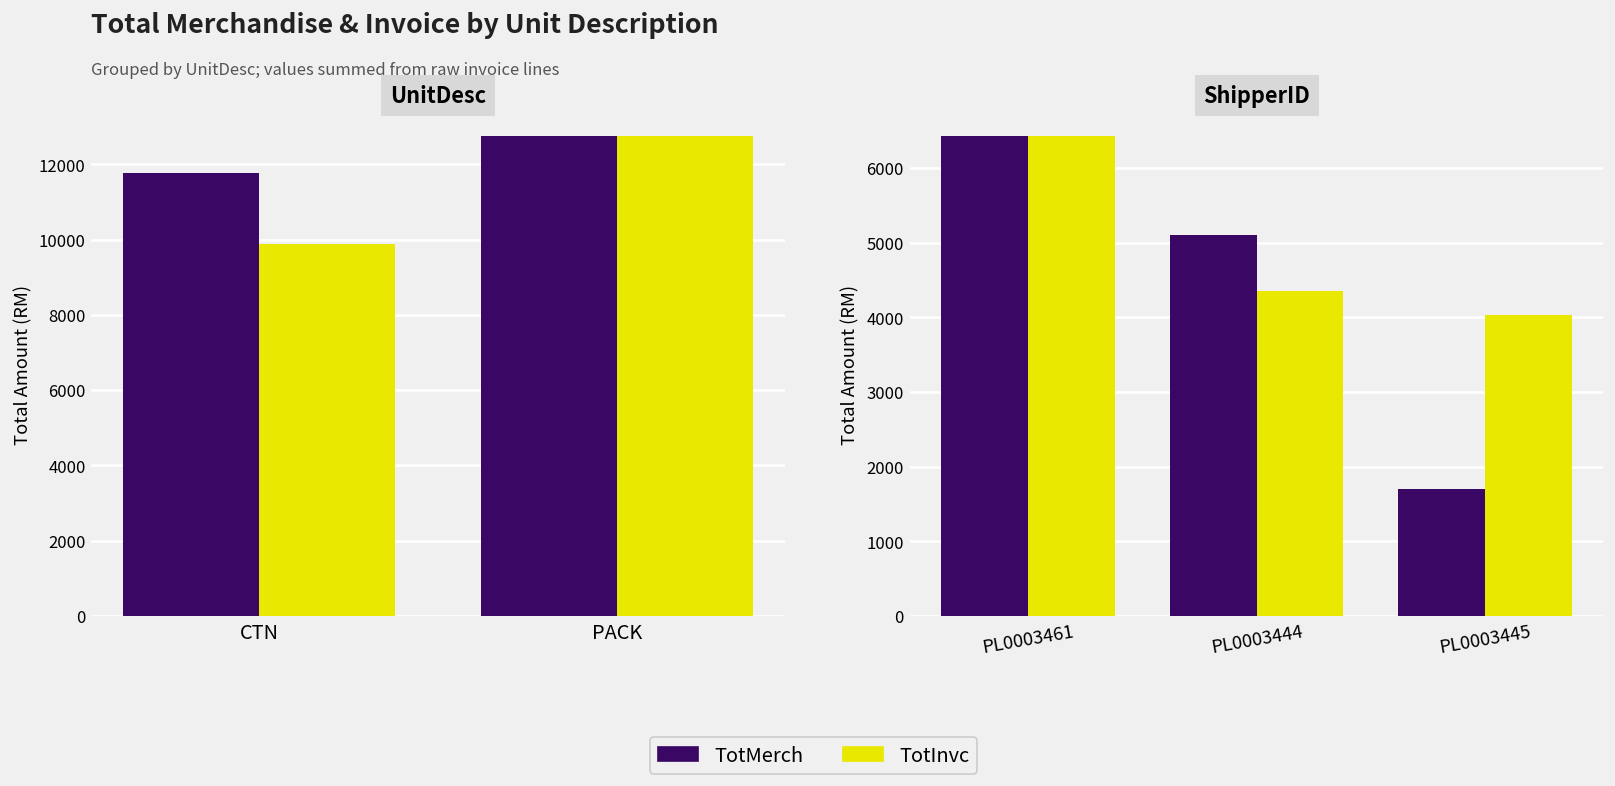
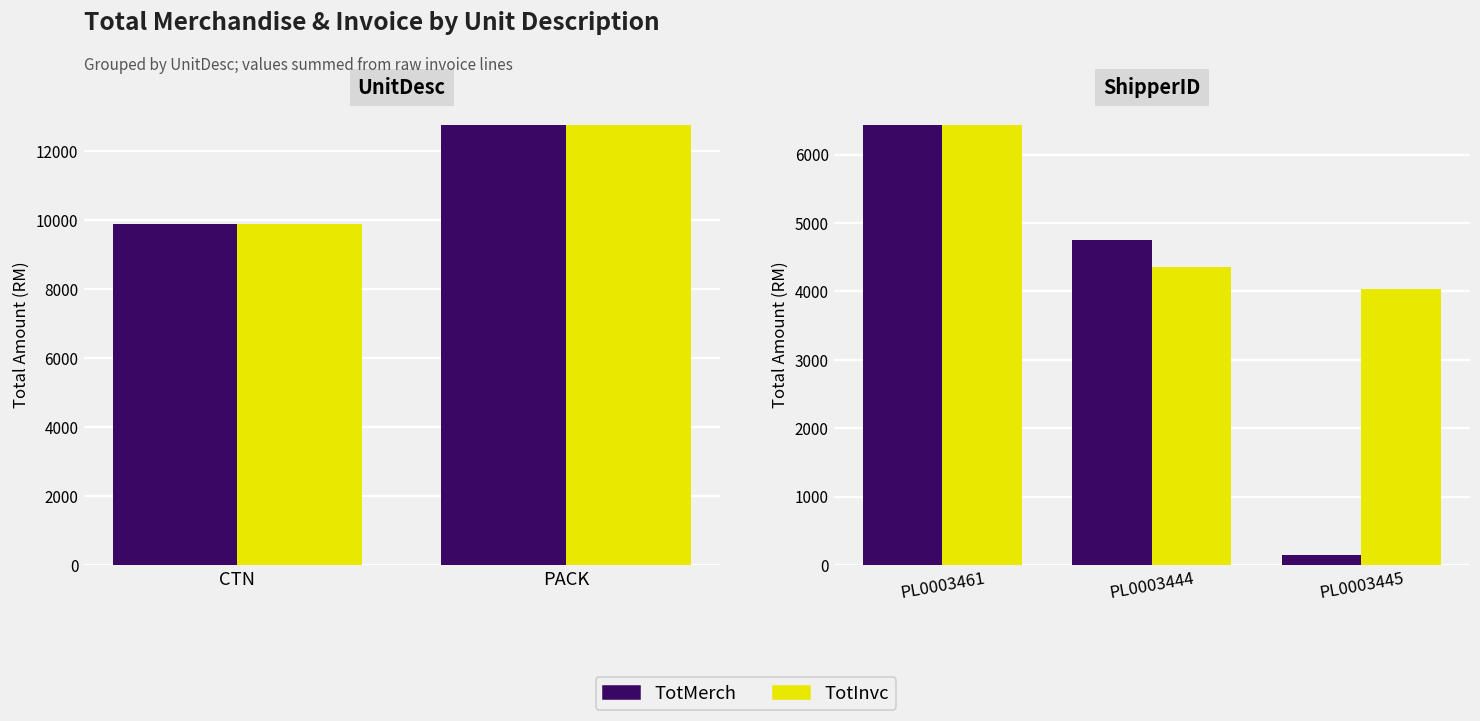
UnitDesc, TotMerch, CTN: 11800 -> 9900
ShipperID, TotMerch, PL0003444: 5100 -> 4800
ShipperID, TotMerch, PL0003445: 1700 -> 100
